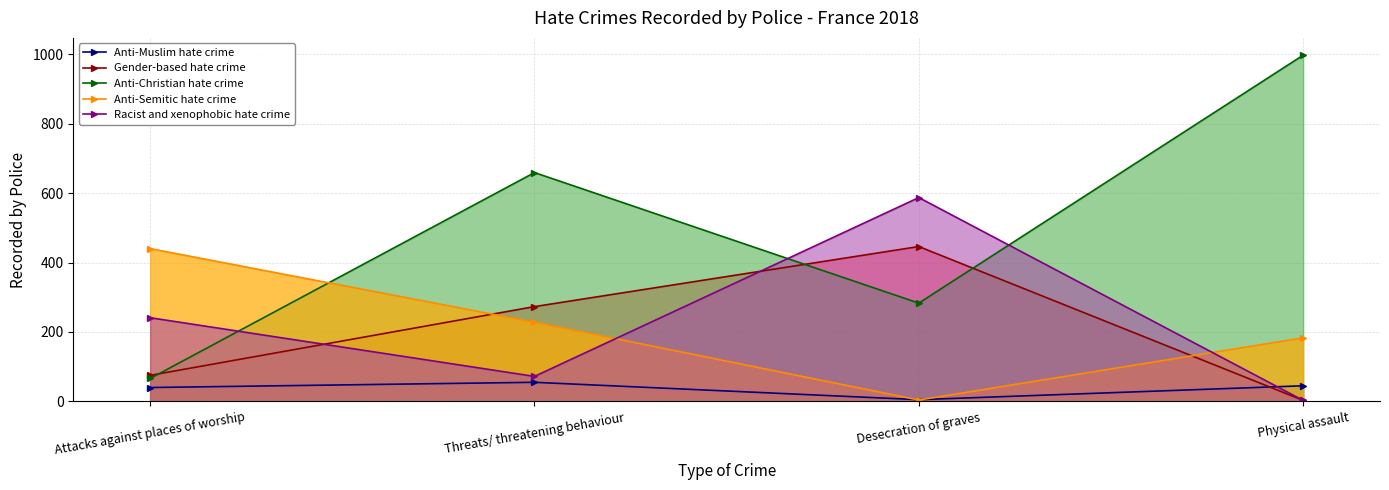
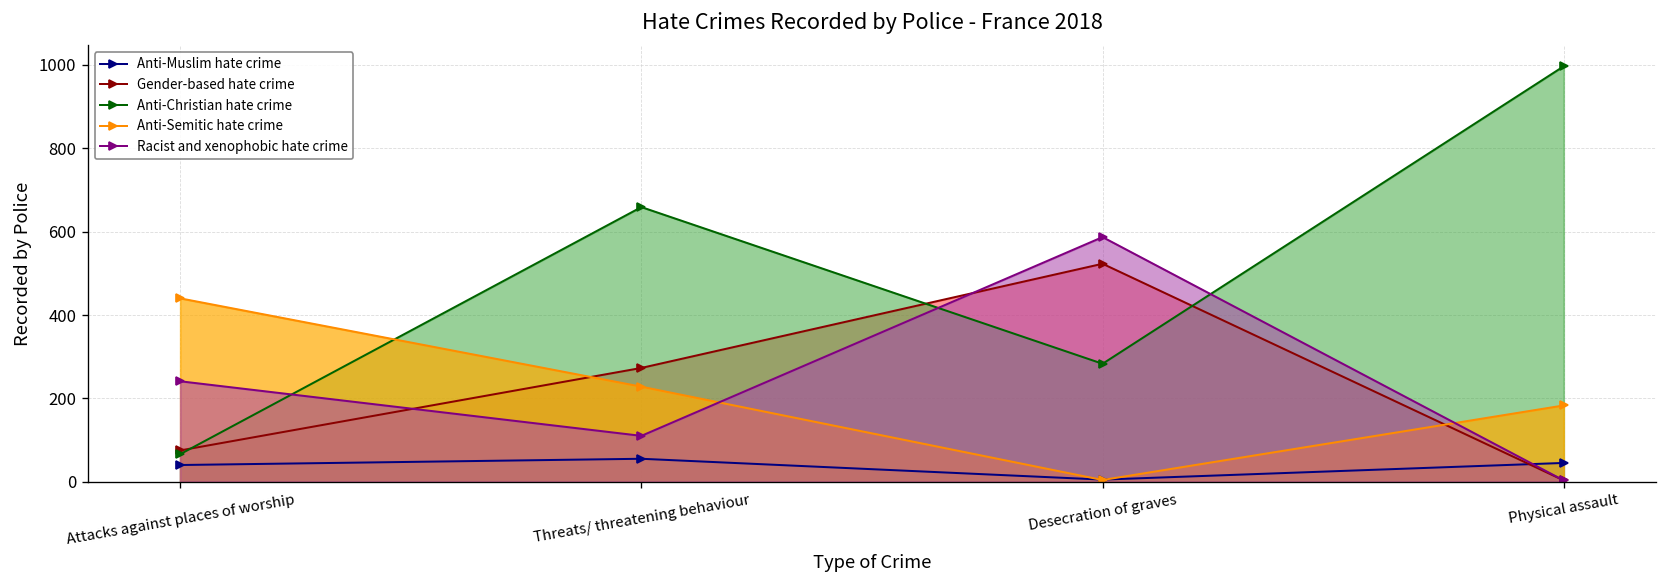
Racist and xenophobic hate crime, Threats/ threatening behaviour: 70 -> 110
Gender-based hate crime, Desecration of graves: 450 -> 520
